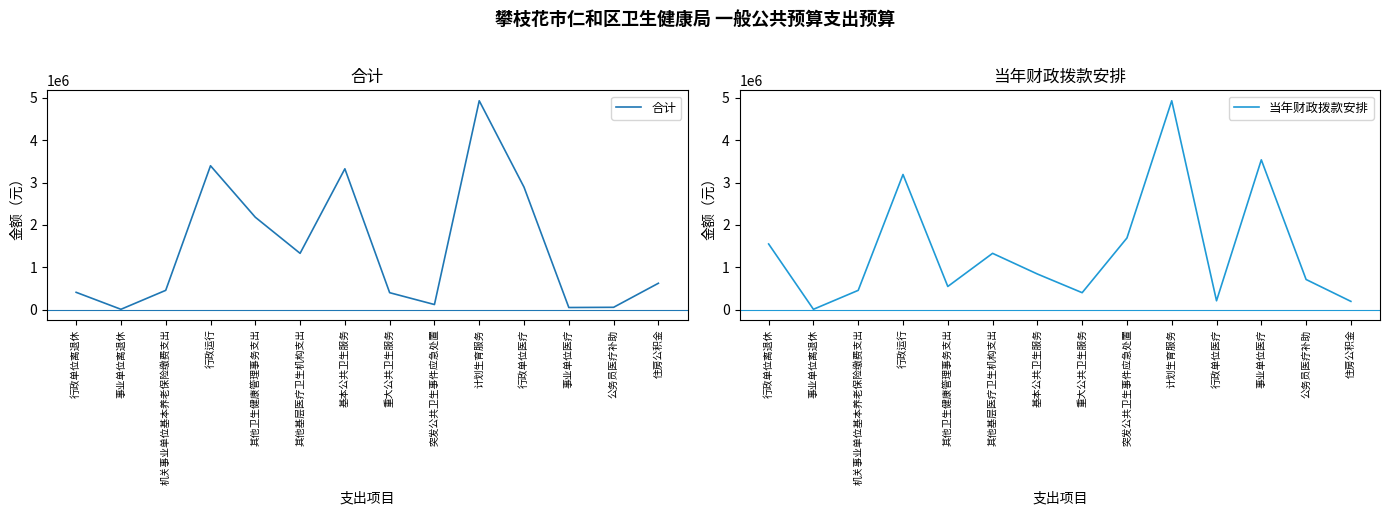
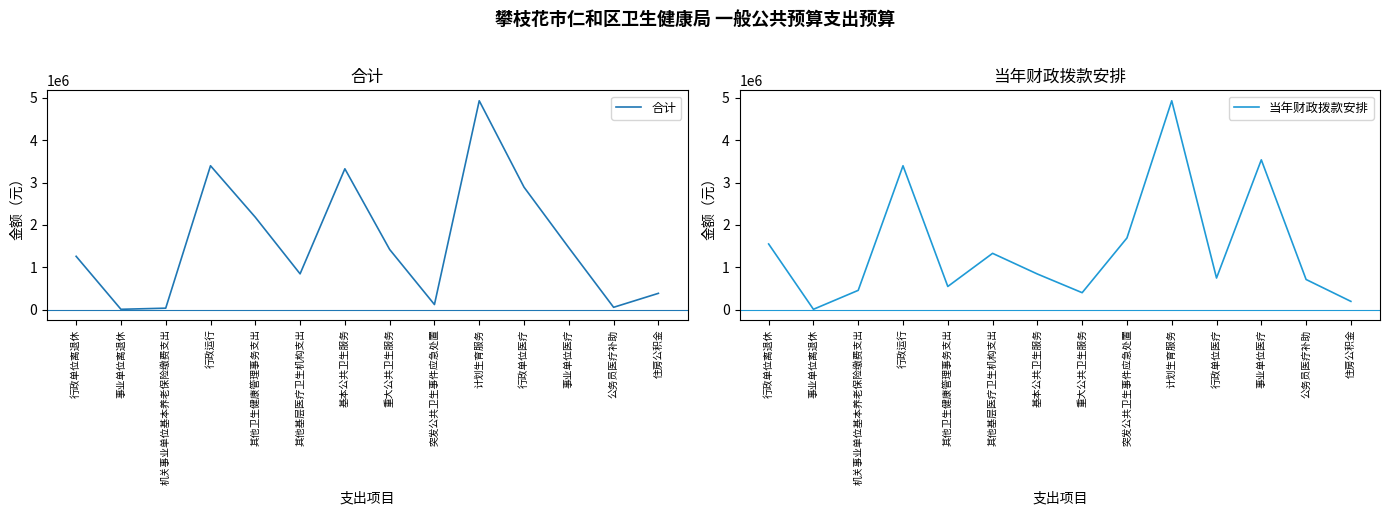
合计, 行政单位离退休: 400000 -> 1300000
合计, 机关事业单位基本养老保险缴费支出: 500000 -> 0
合计, 其他基层医疗卫生机构支出: 1300000 -> 800000
合计, 重大公共卫生服务: 400000 -> 1400000
合计, 事业单位医疗: 100000 -> 1500000
合计, 住房公积金: 600000 -> 400000
当年财政拨款安排, 行政运行: 3200000 -> 3400000
当年财政拨款安排, 行政单位医疗: 200000 -> 700000
